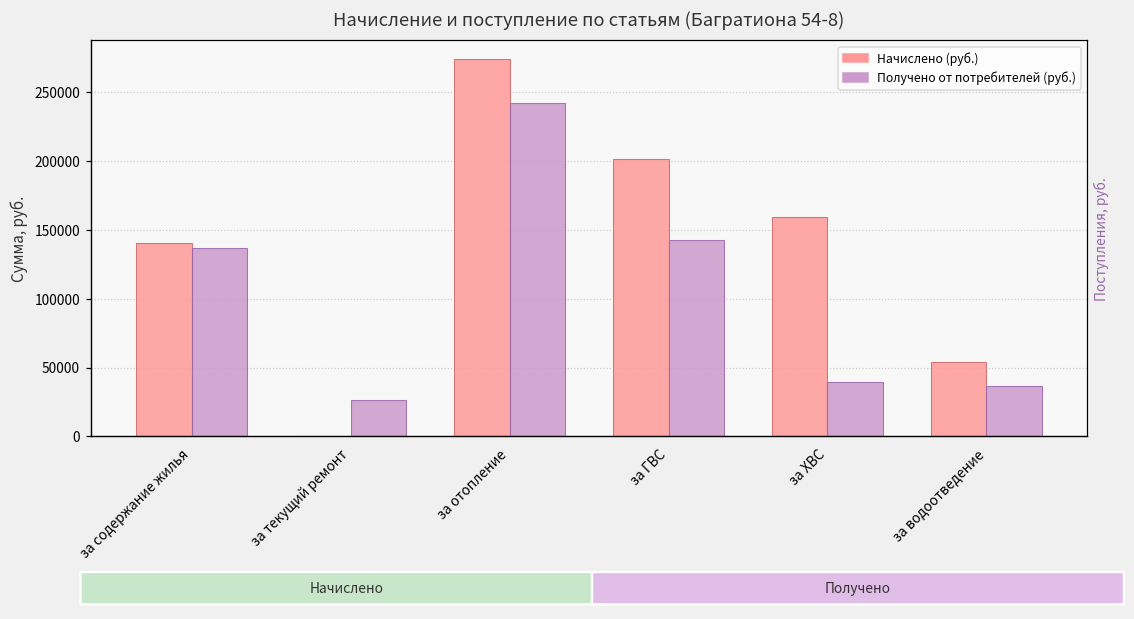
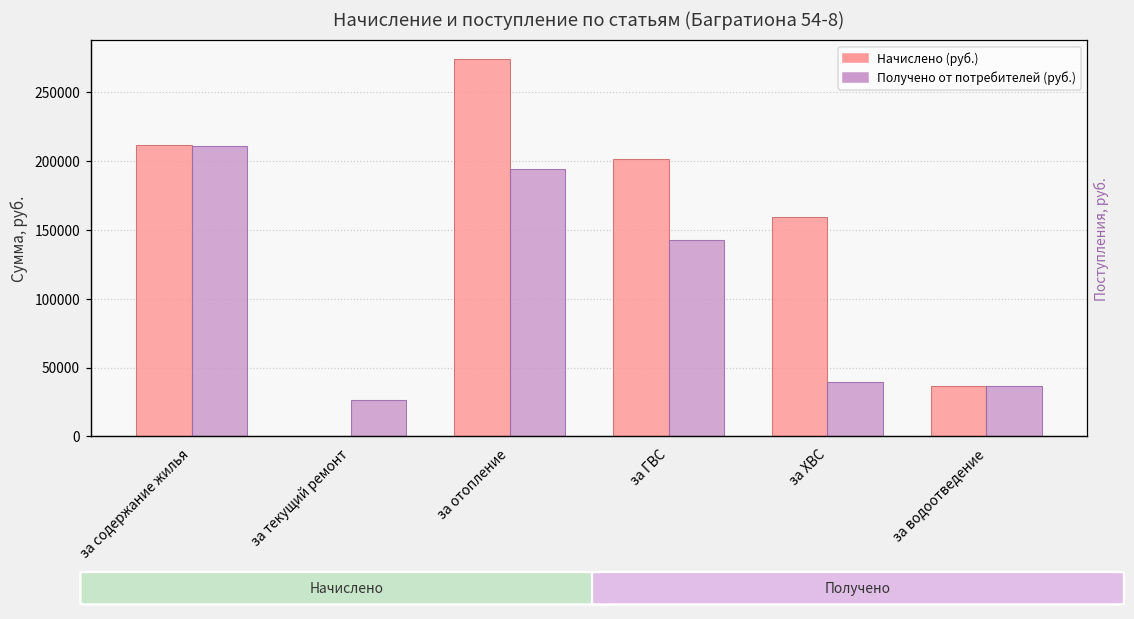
Начислено (руб.), за содержание жилья: 140000 -> 212000
Получено от потребителей (руб.), за содержание жилья: 137000 -> 211000
Получено от потребителей (руб.), за отопление: 242000 -> 194000
Начислено (руб.), за водоотведение: 54000 -> 37000
